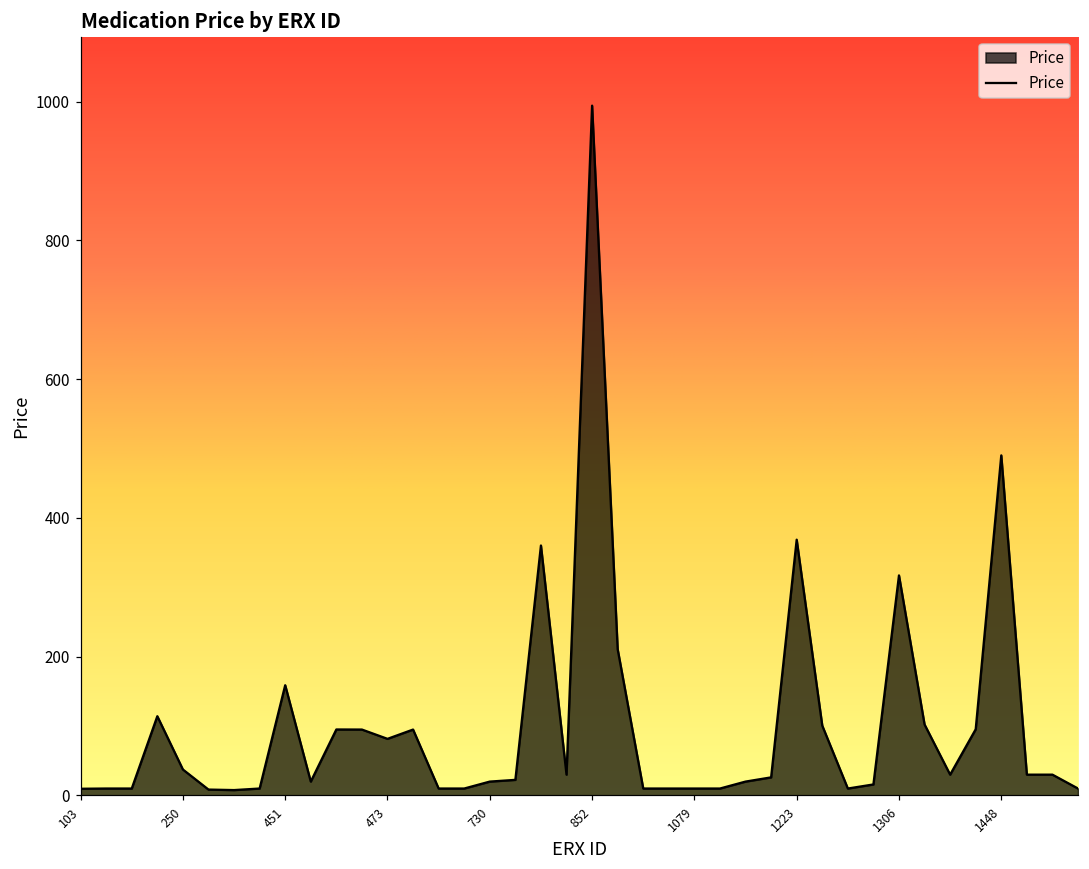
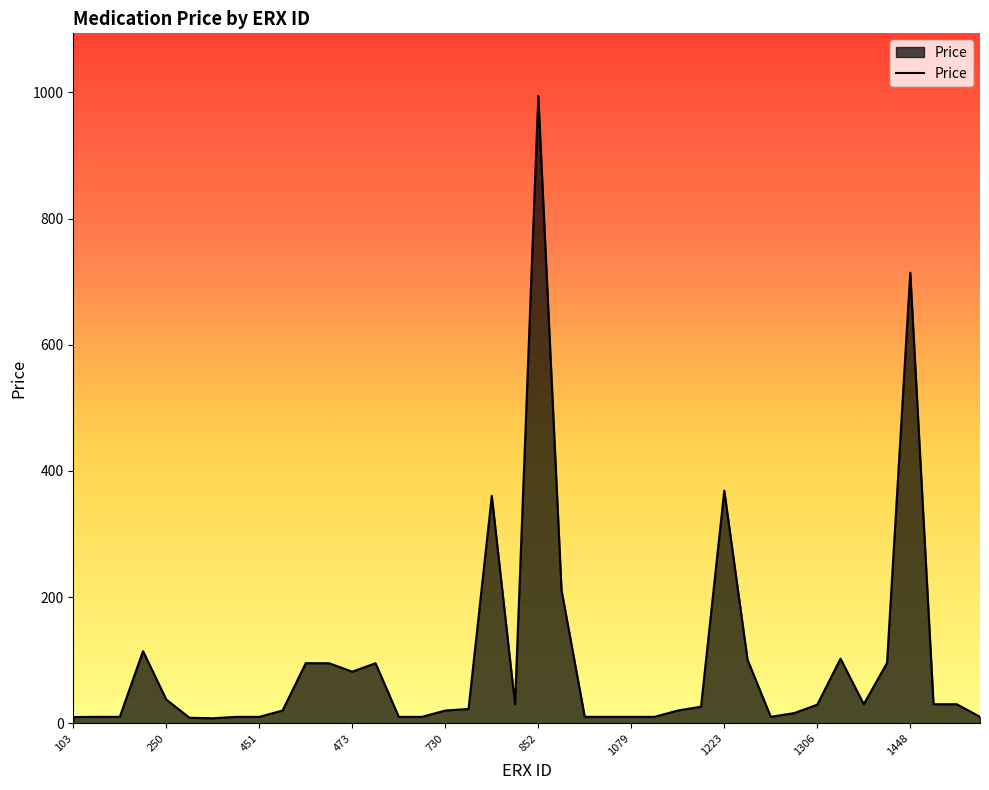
451: 160 -> 10
1306: 320 -> 30
1448: 490 -> 710
